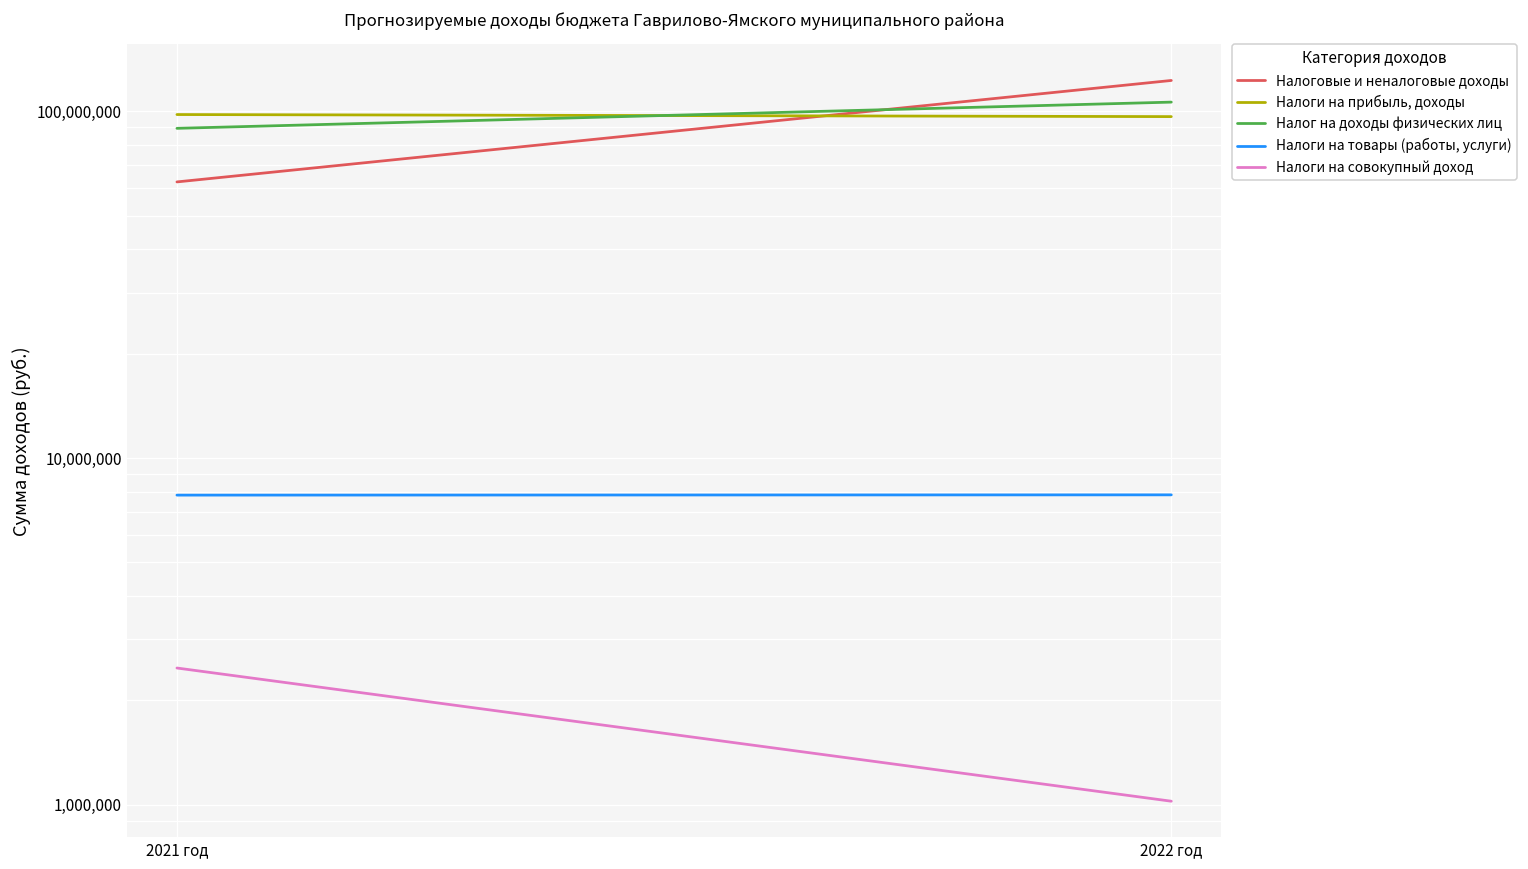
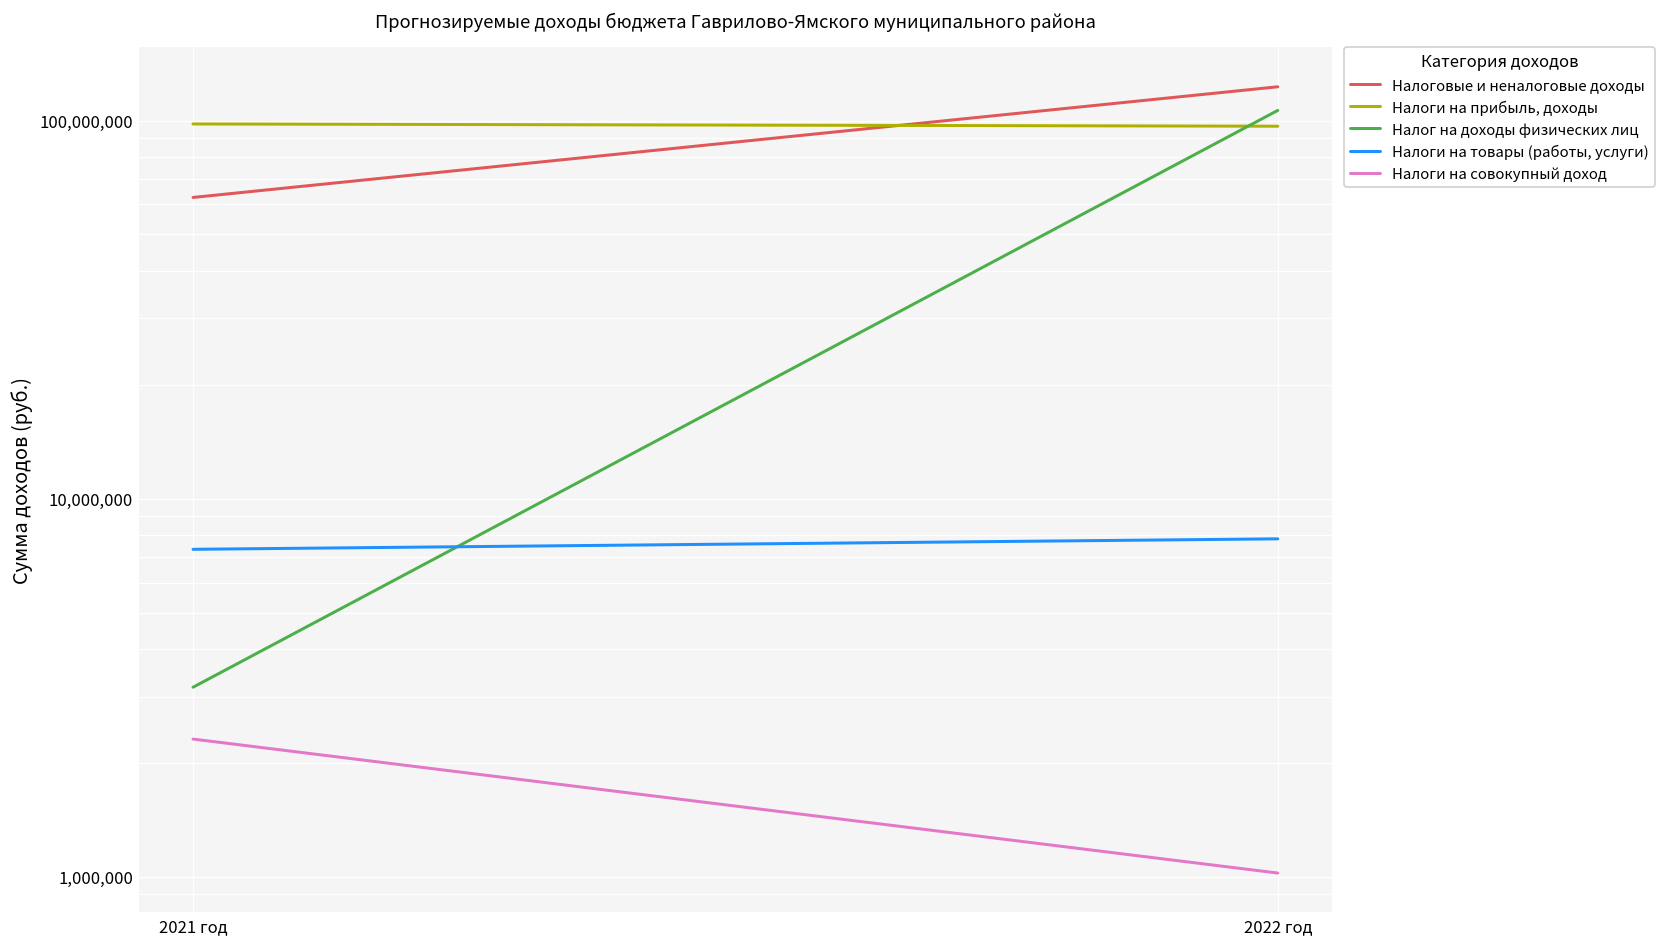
Налог на доходы физических лиц, 2021 год: 89,000,000 -> 3,200,000
Налоги на товары (работы, услуги), 2021 год: 7,800,000 -> 7,400,000
Налоги на совокупный доход, 2021 год: 2,500,000 -> 2,300,000
